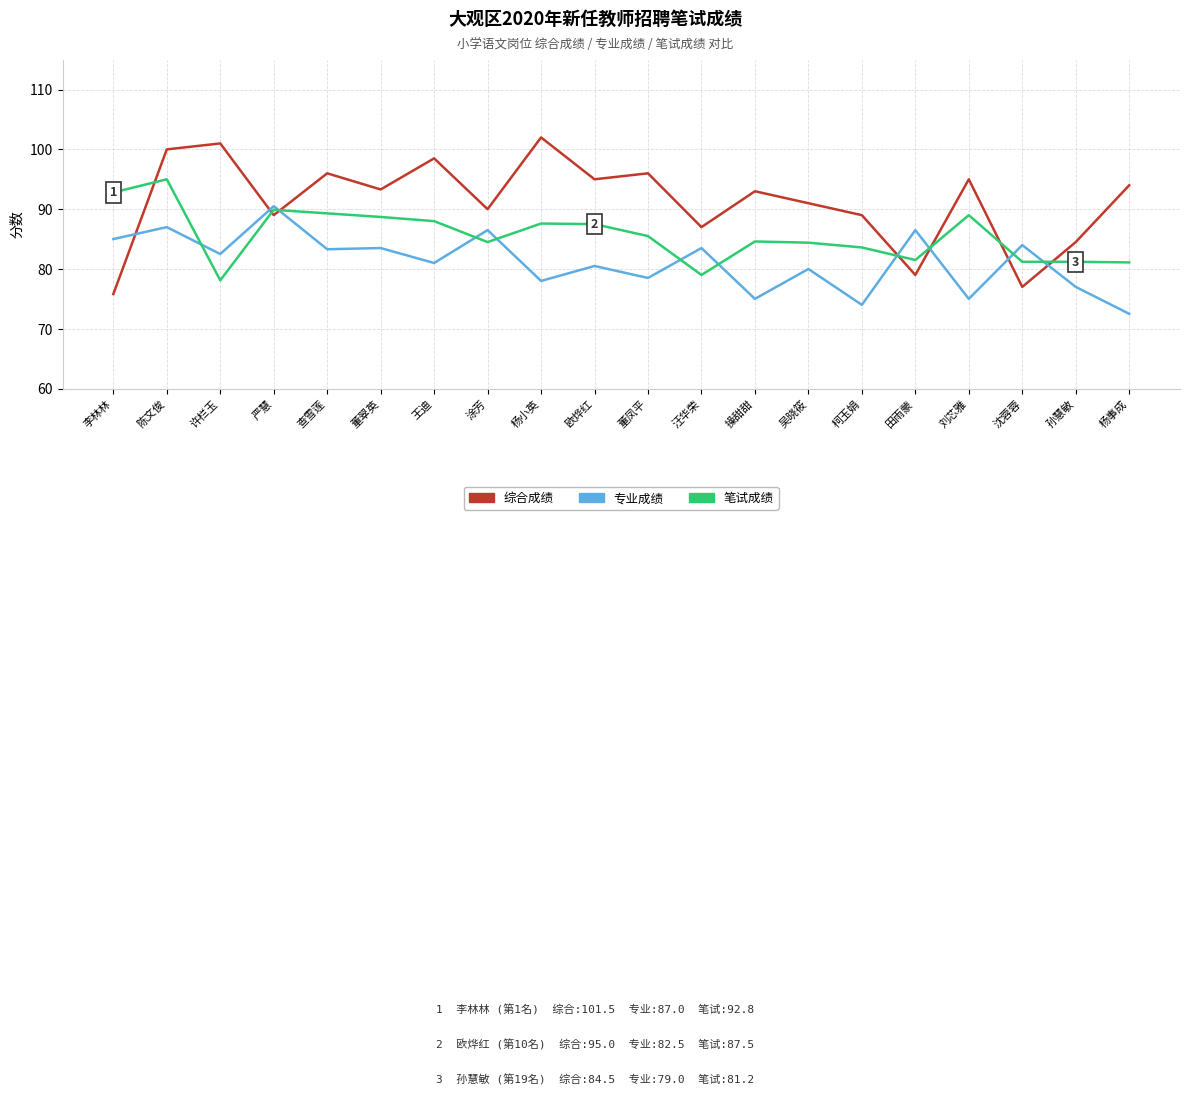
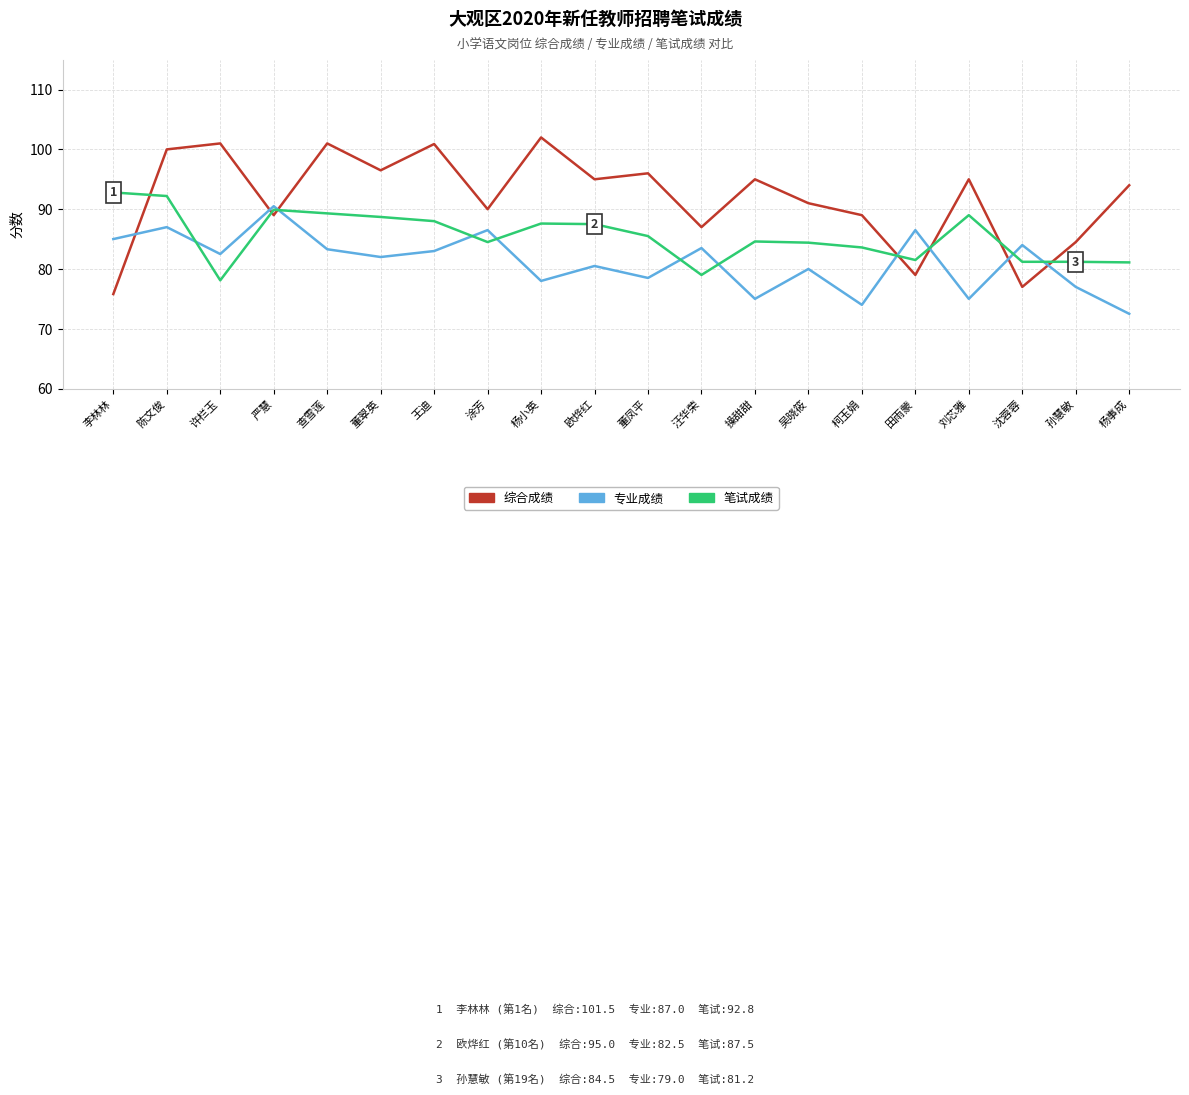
笔试成绩, 陈文俊: 95 -> 92
综合成绩, 查雪莲: 96 -> 101
综合成绩, 董翠英: 93 -> 97
专业成绩, 董翠英: 84 -> 82
综合成绩, 王迪: 99 -> 101
专业成绩, 王迪: 81 -> 83
综合成绩, 操甜甜: 93 -> 95
